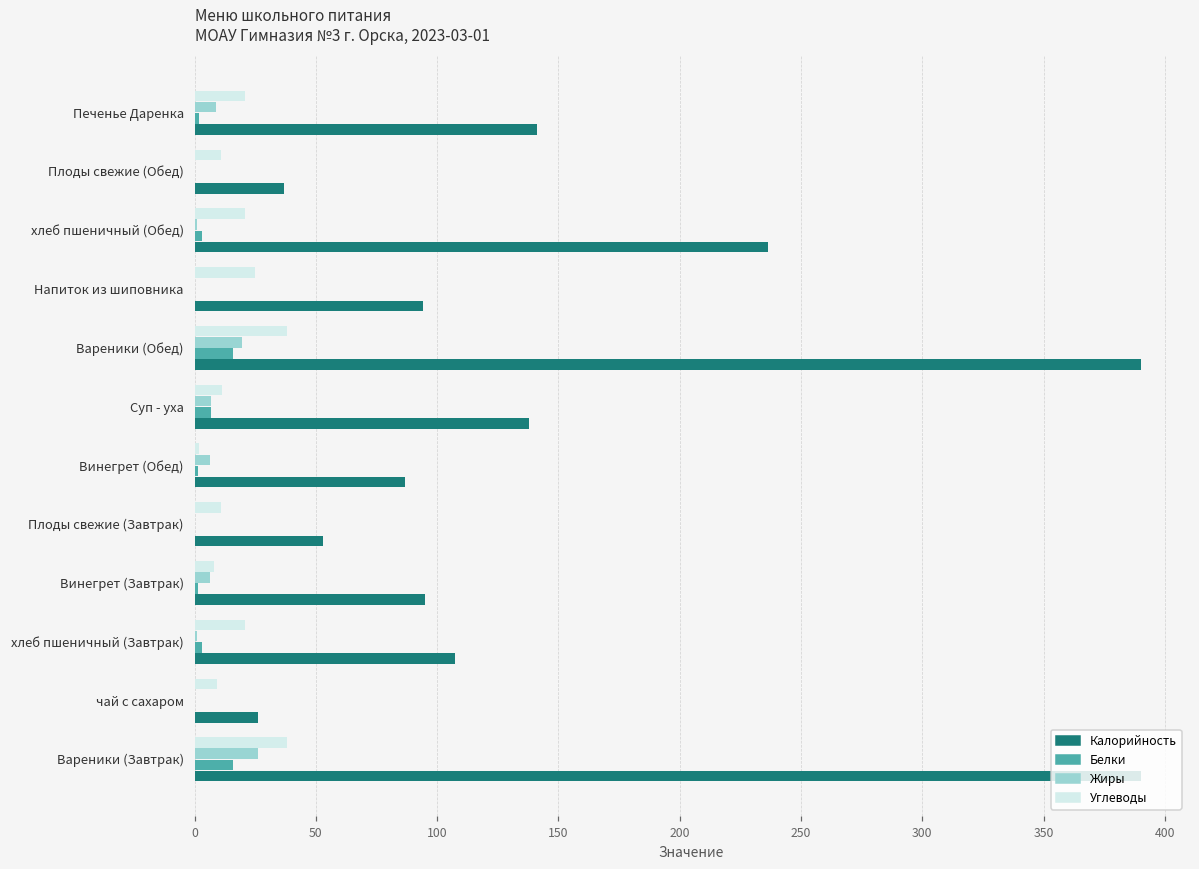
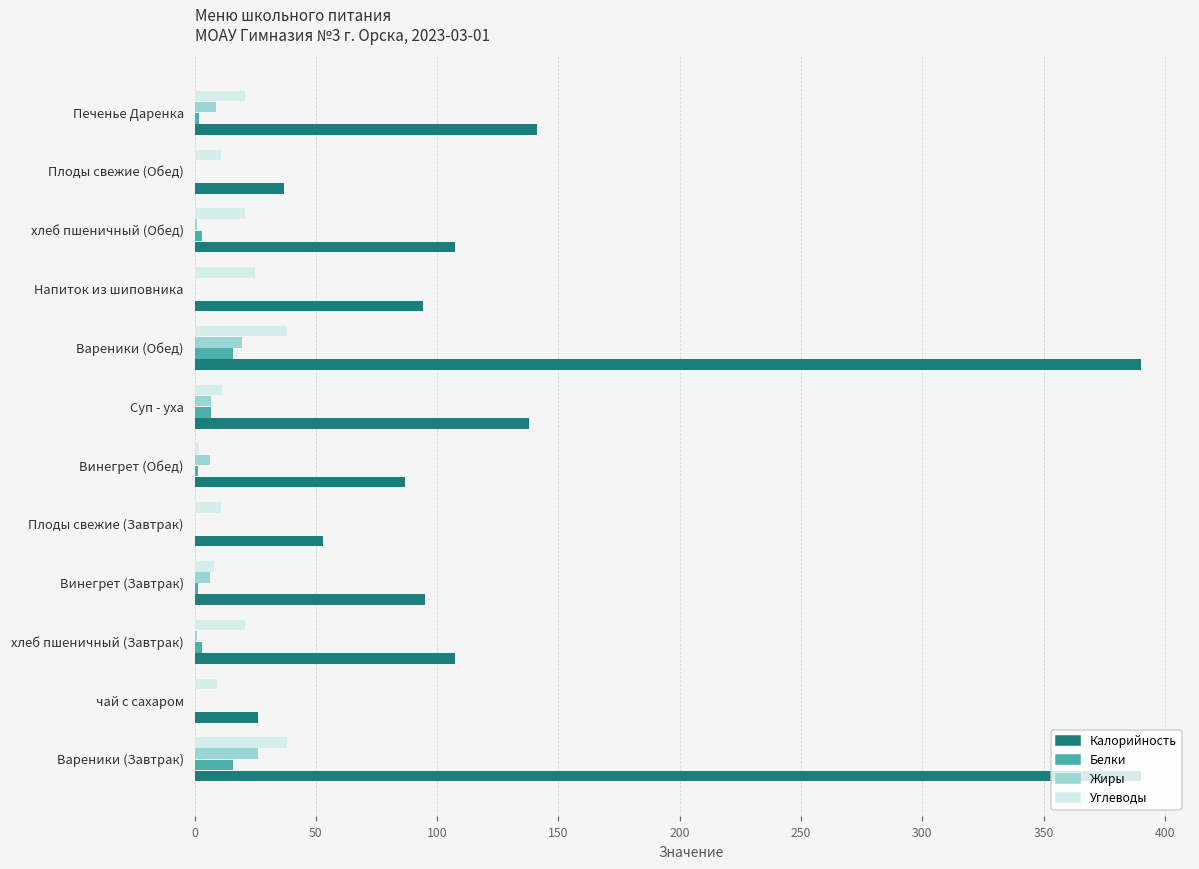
Калорийность, хлеб пшеничный (Обед): 236 -> 107
